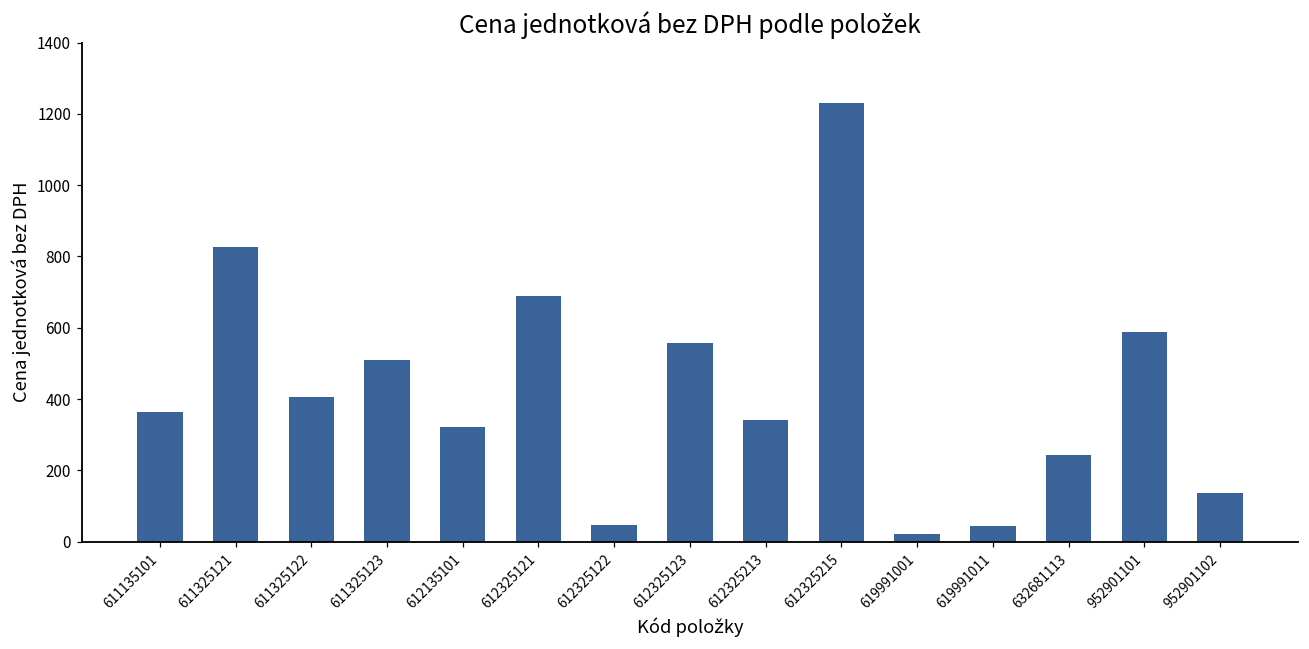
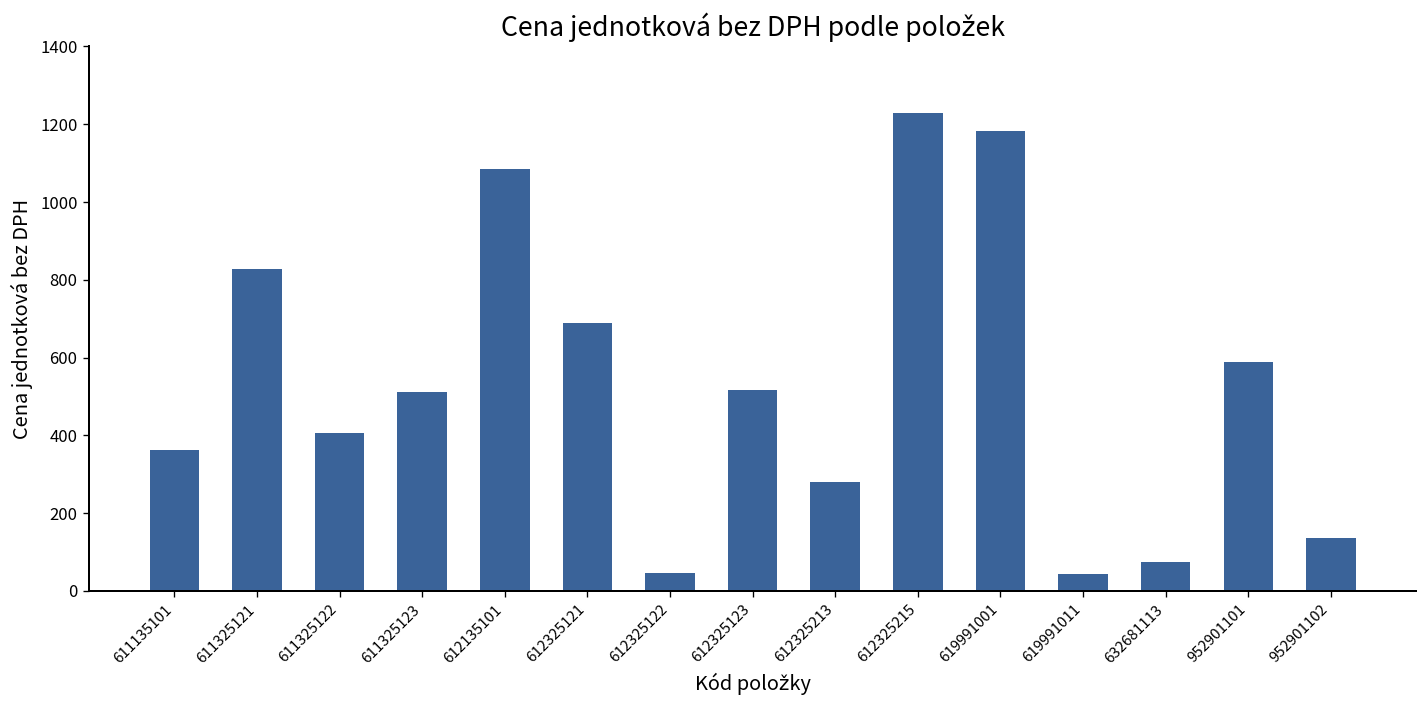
612135101: 320 -> 1090
612325123: 560 -> 520
612325213: 340 -> 280
619991001: 20 -> 1180
632681113: 240 -> 70
